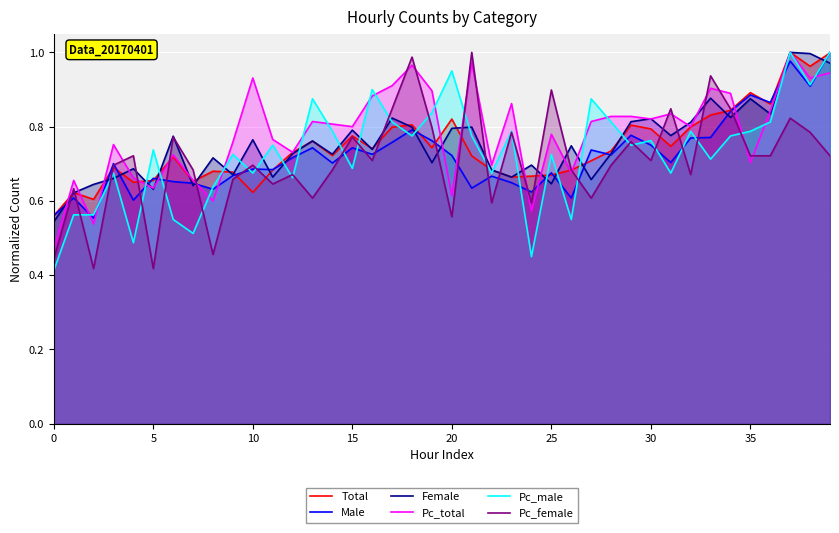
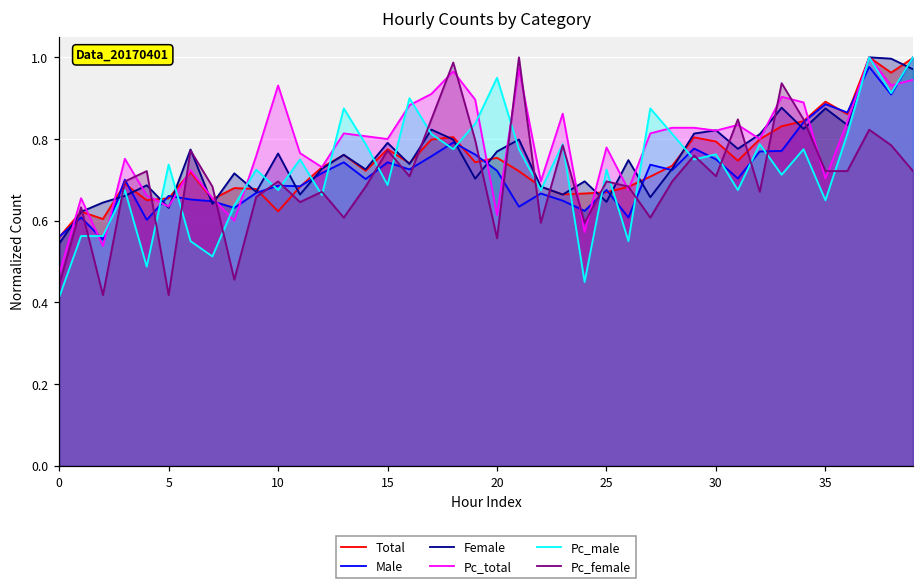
Total, 20: 0.82 -> 0.75
Female, 20: 0.80 -> 0.77
Pc_female, 25: 0.90 -> 0.70
Pc_male, 35: 0.79 -> 0.65
